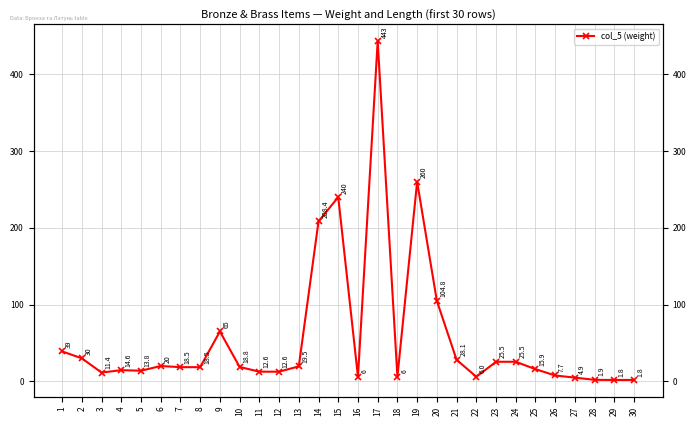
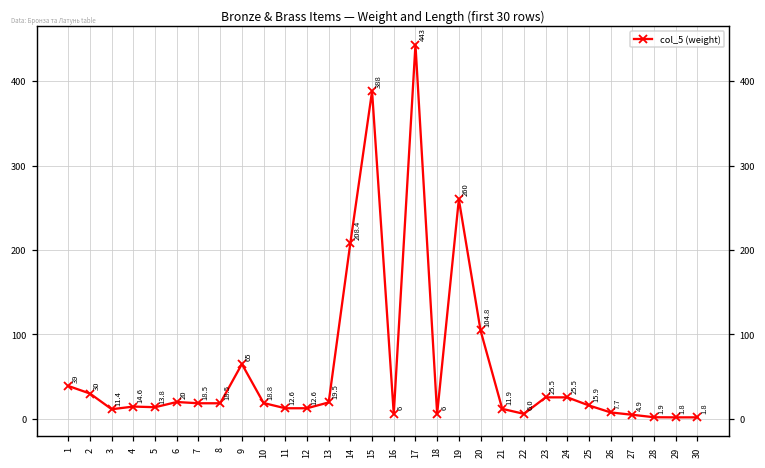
15: 240 -> 388
21: 28.1 -> 11.9
